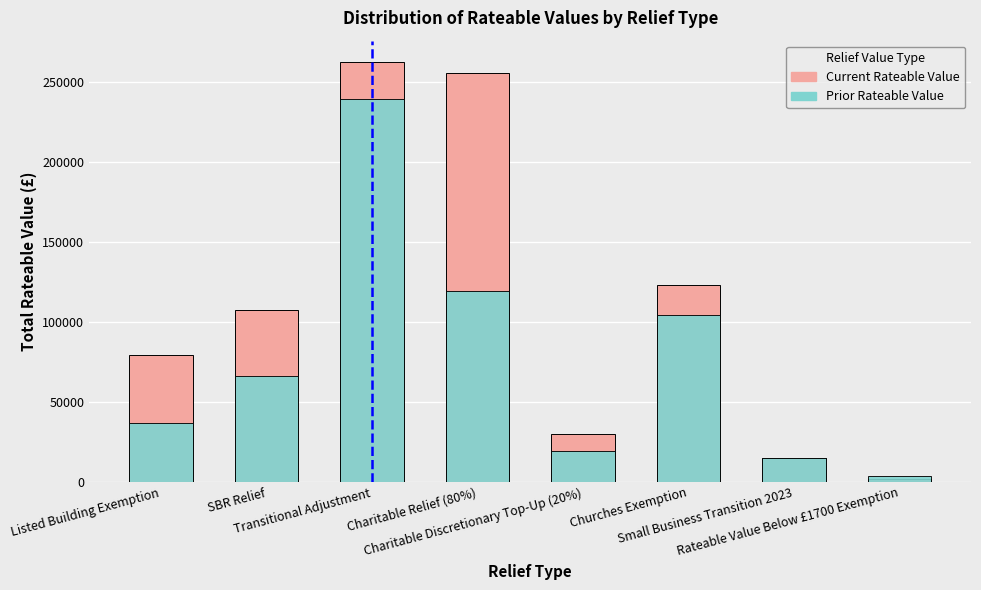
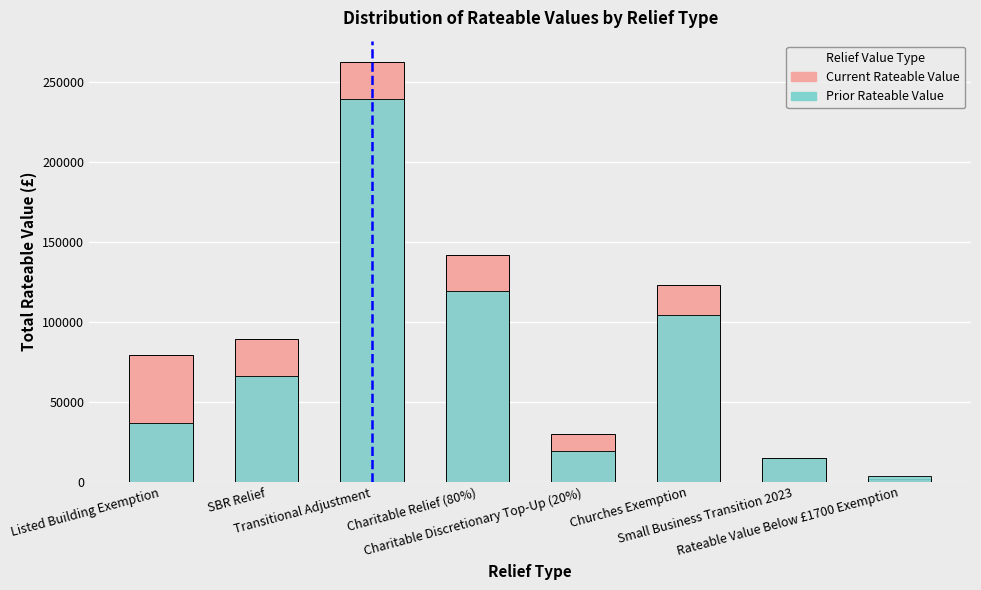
Current Rateable Value, SBR Relief: 107000 -> 89000
Current Rateable Value, Charitable Relief (80%): 255000 -> 142000
